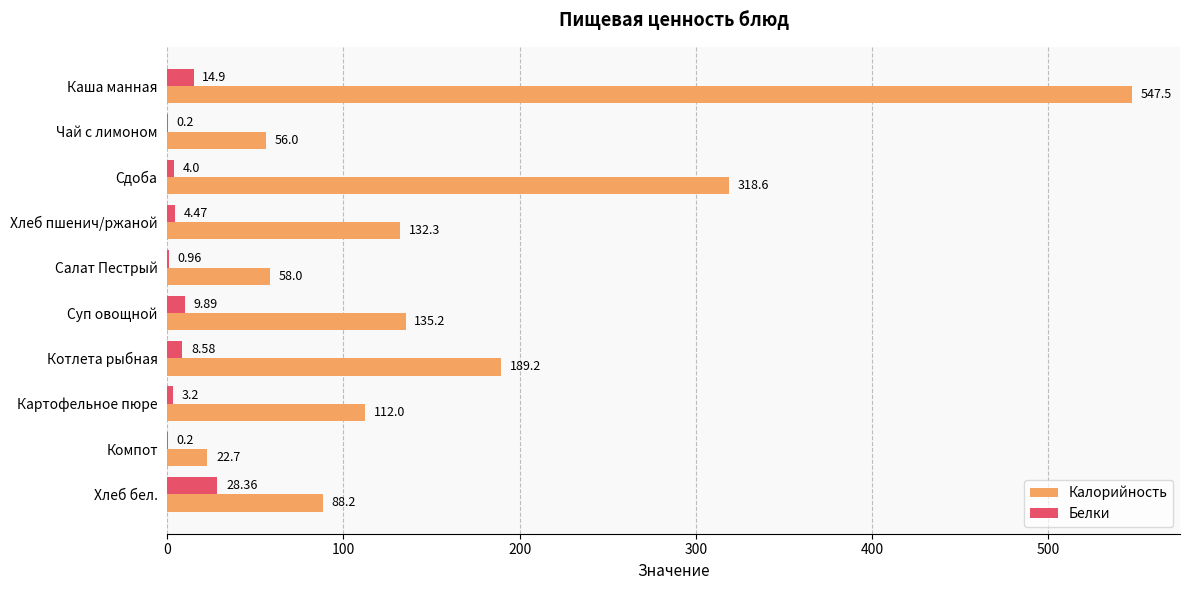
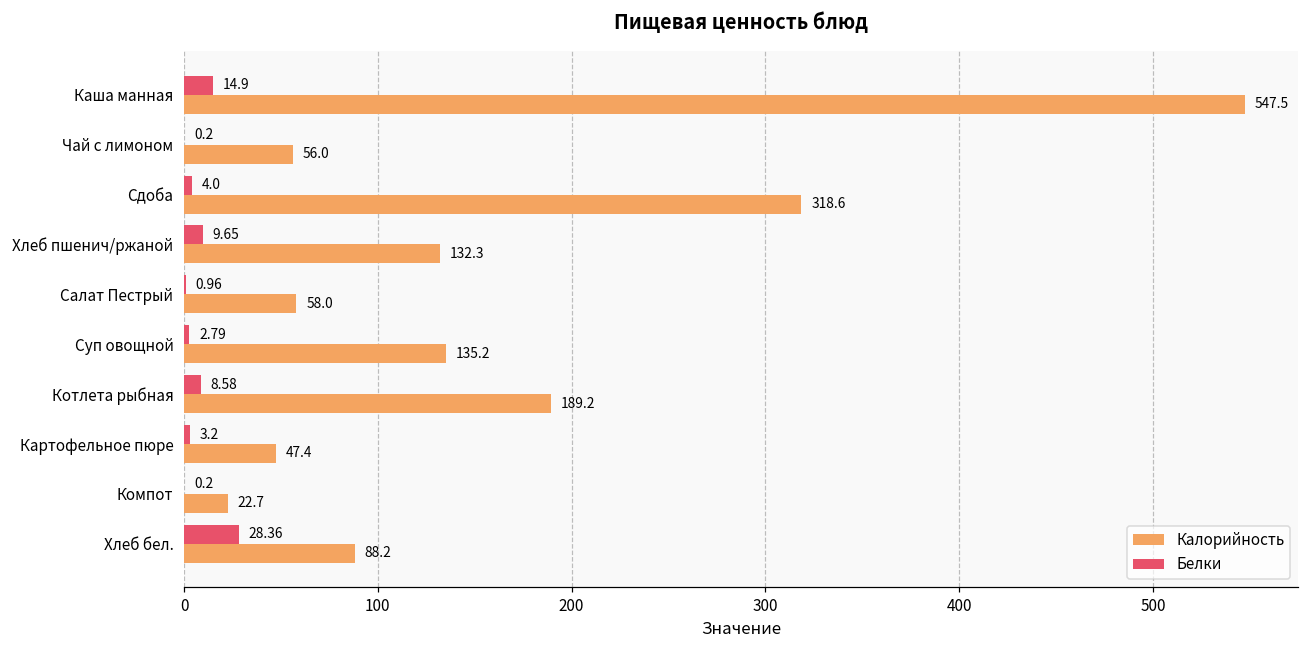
Белки, Хлеб пшенич/ржаной: 4.47 -> 9.65
Белки, Суп овощной: 9.89 -> 2.79
Калорийность, Картофельное пюре: 112.0 -> 47.4
